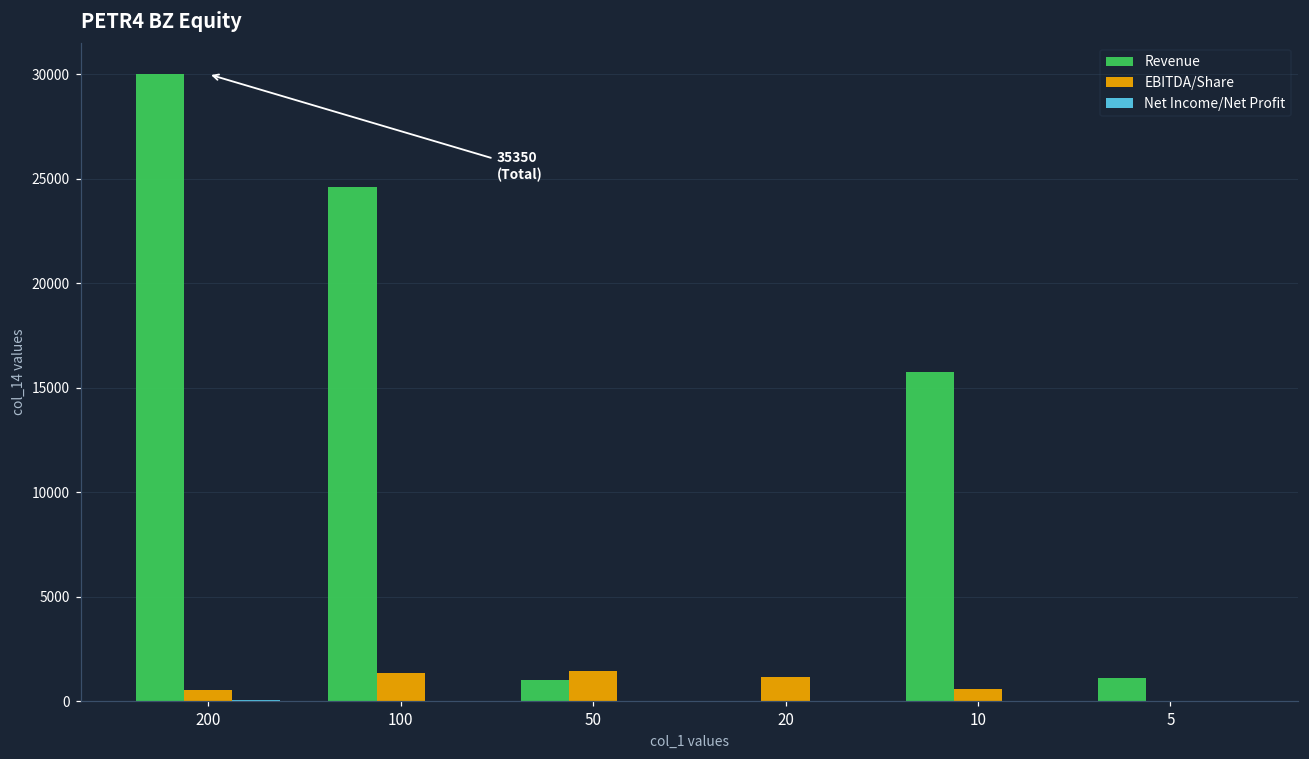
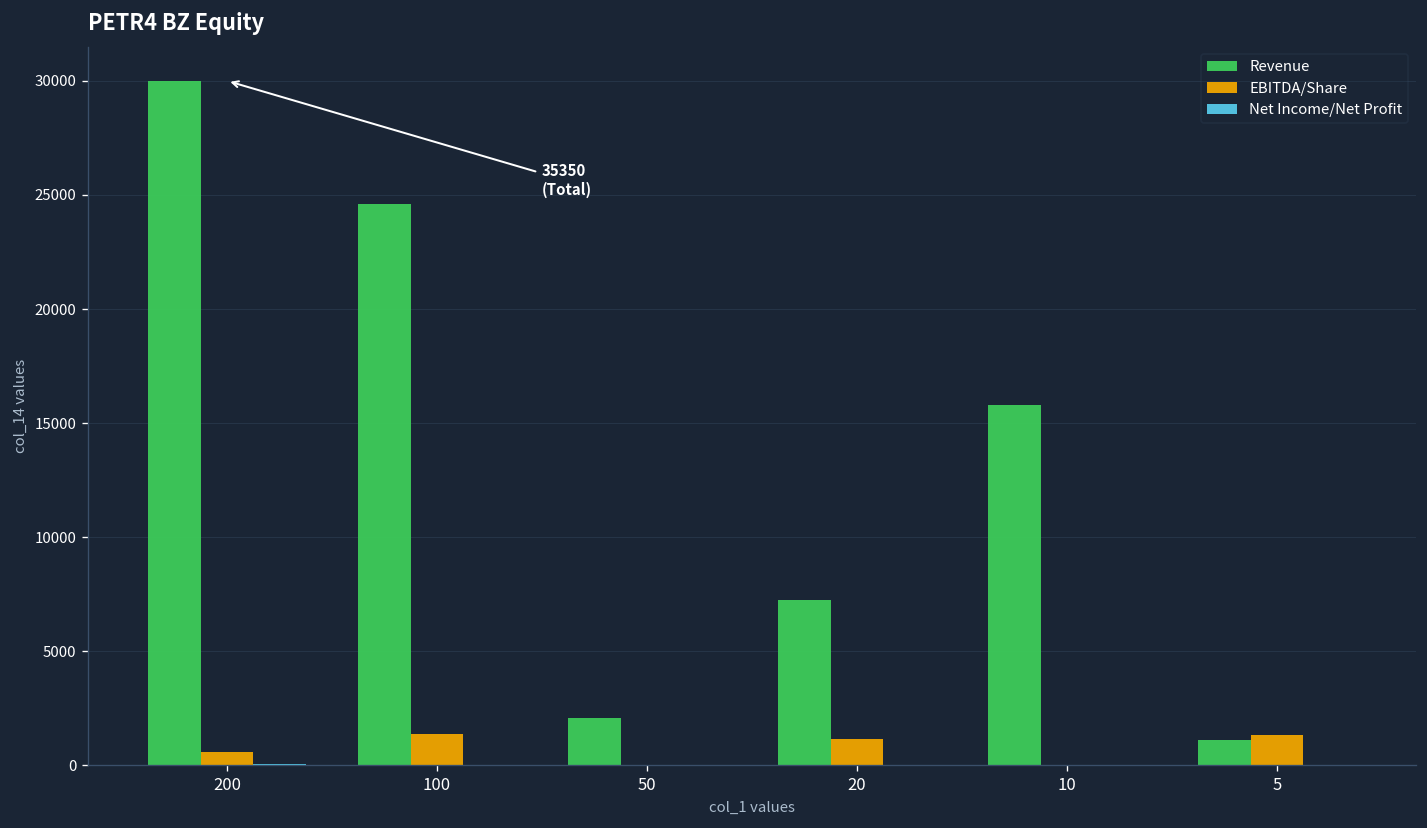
Revenue, 50: 1100 -> 2100
EBITDA/Share, 50: 1400 -> 0
Revenue, 20: 0 -> 7300
EBITDA/Share, 10: 600 -> 0
EBITDA/Share, 5: 0 -> 1300
